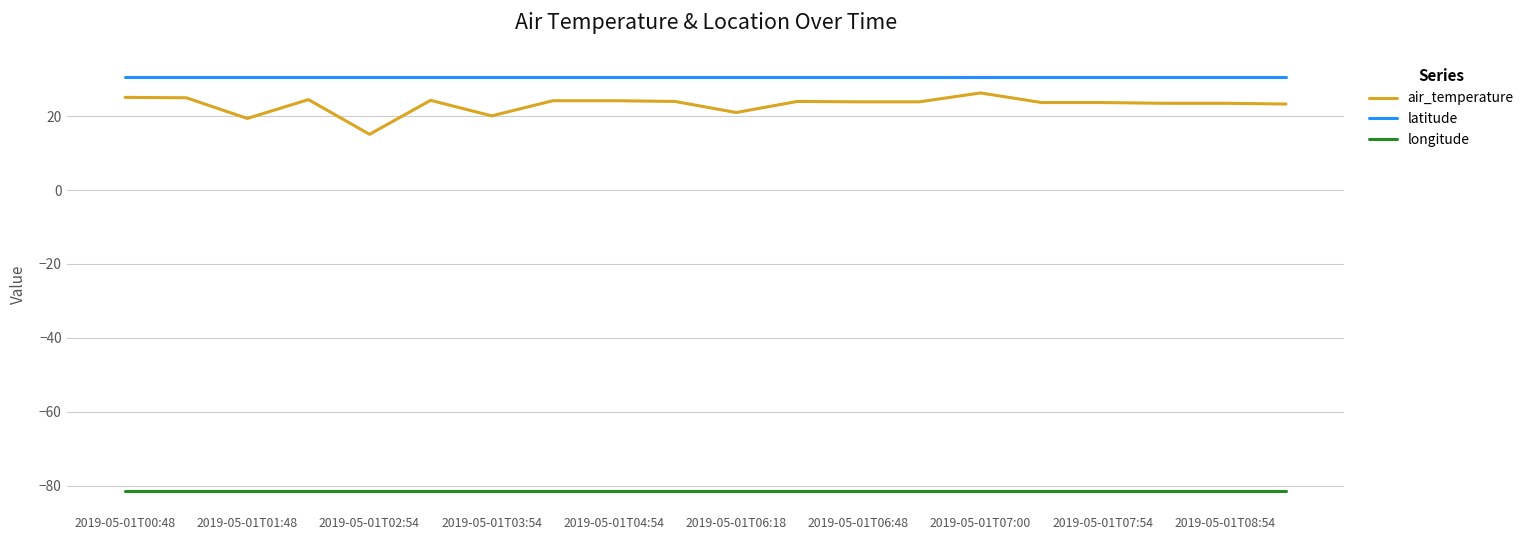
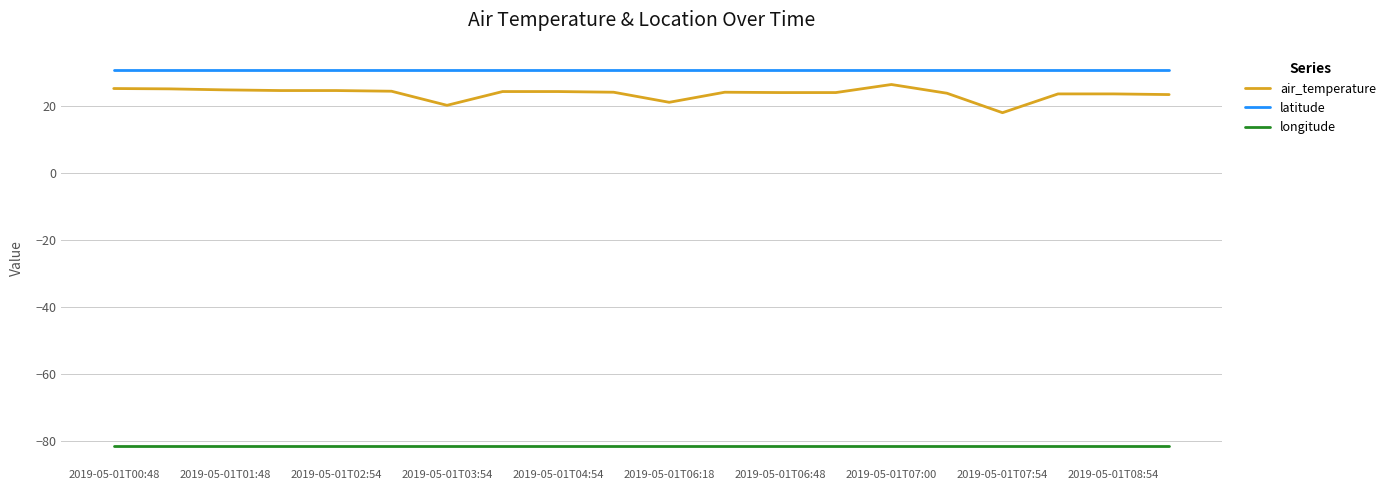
air_temperature, 2019-05-01T01:48: 19 -> 25
air_temperature, 2019-05-01T02:54: 15 -> 25
air_temperature, 2019-05-01T07:54: 24 -> 18
